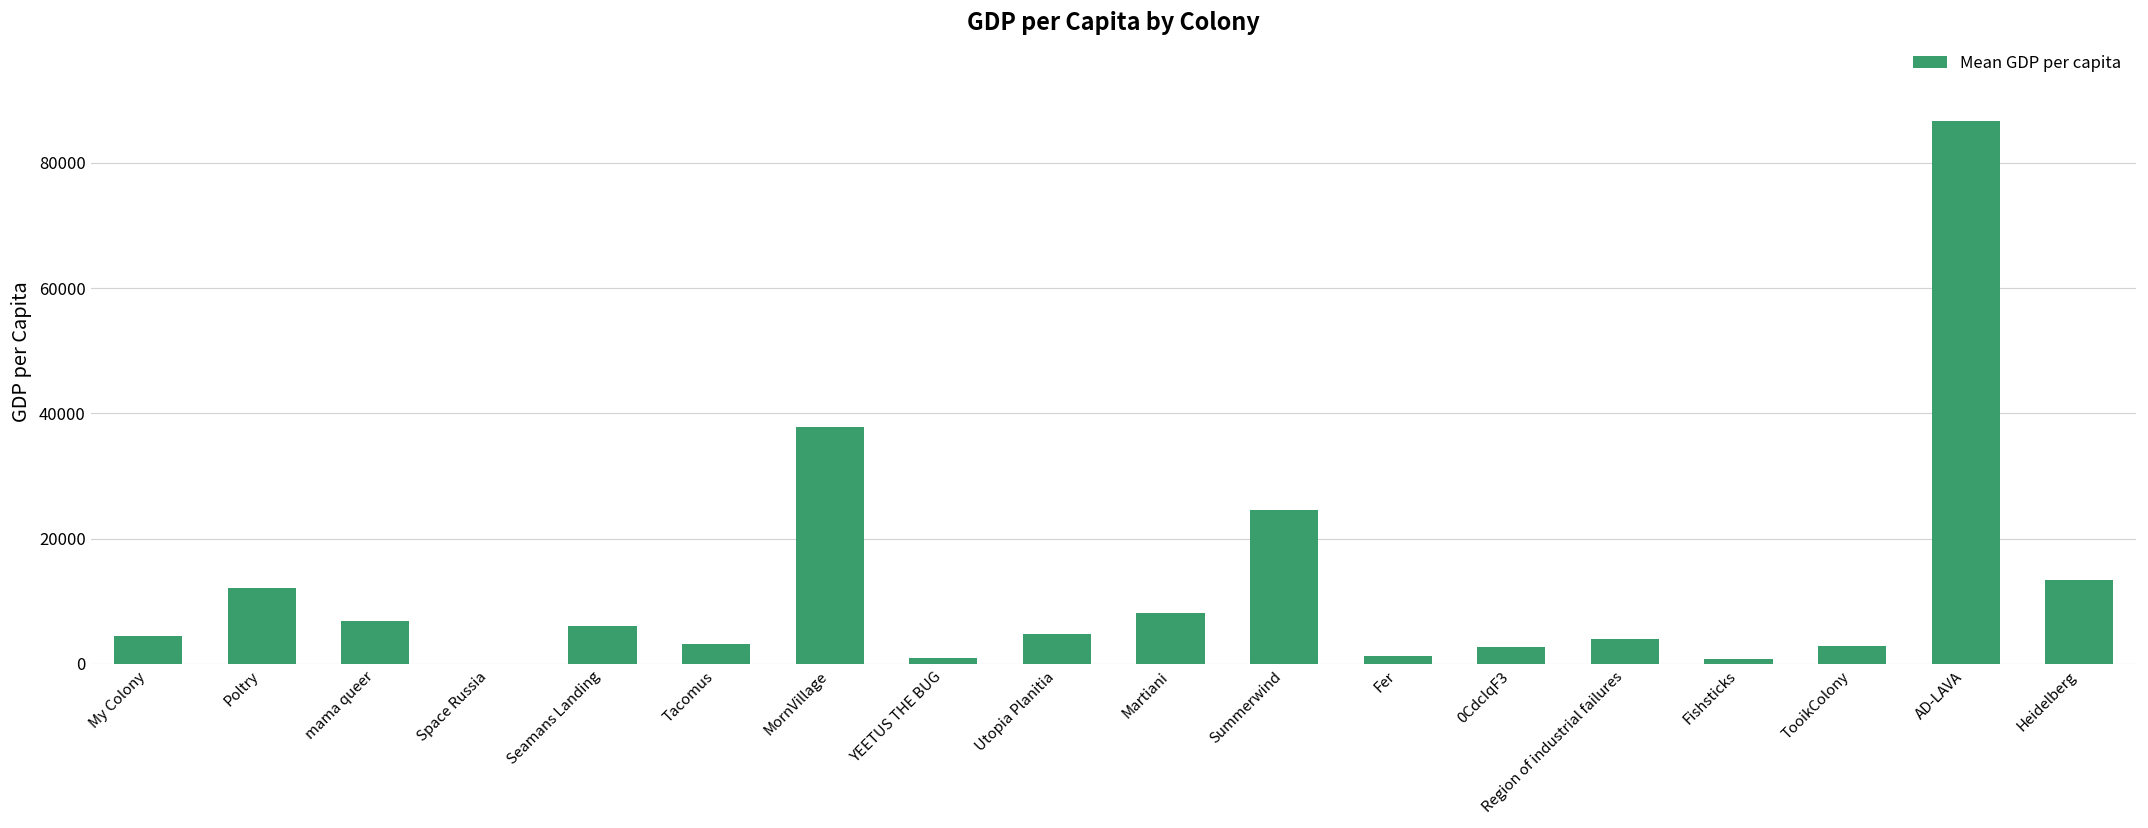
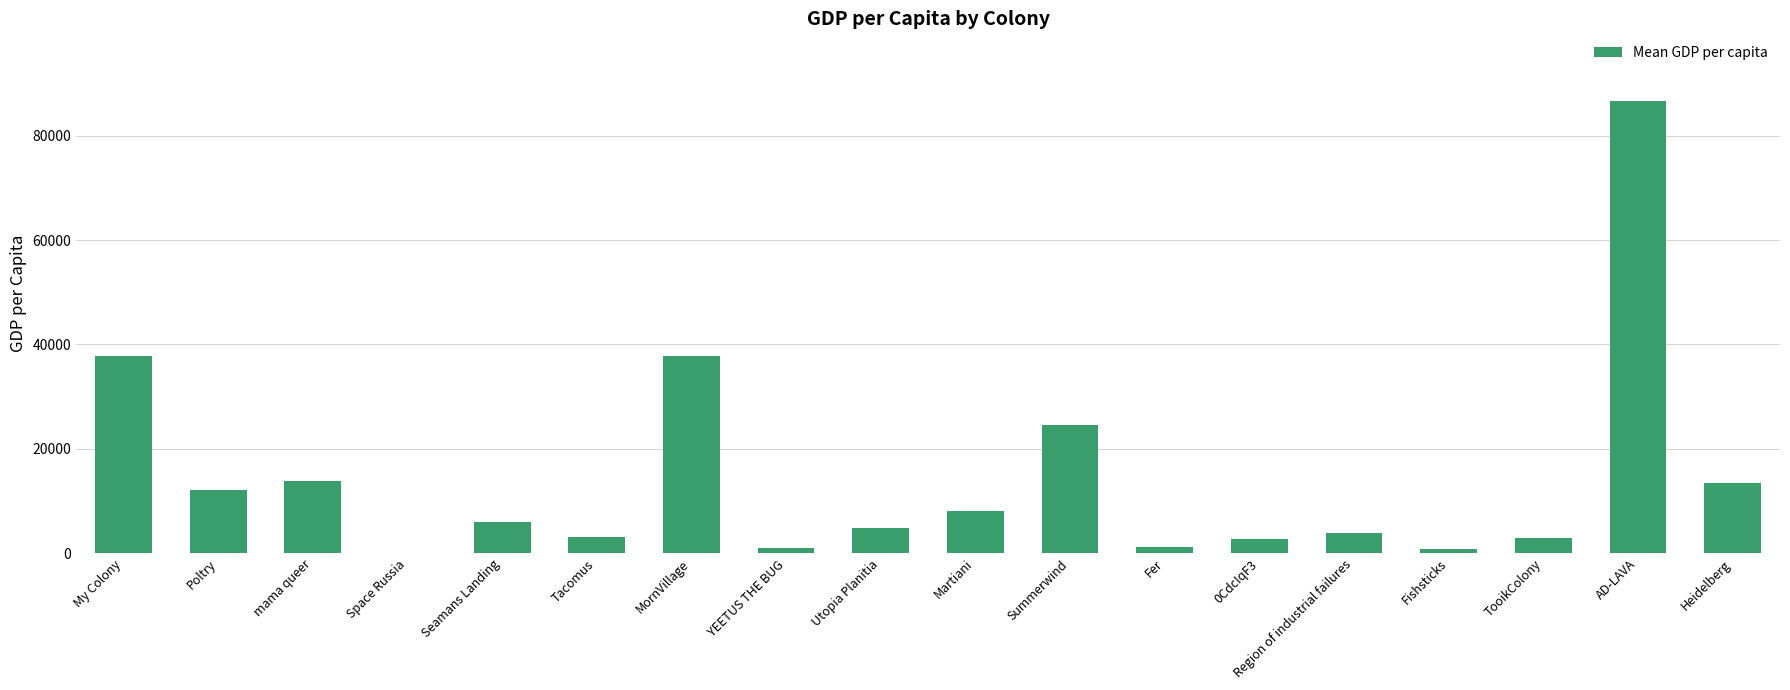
My Colony: 5000 -> 38000
mama queer: 7000 -> 14000
